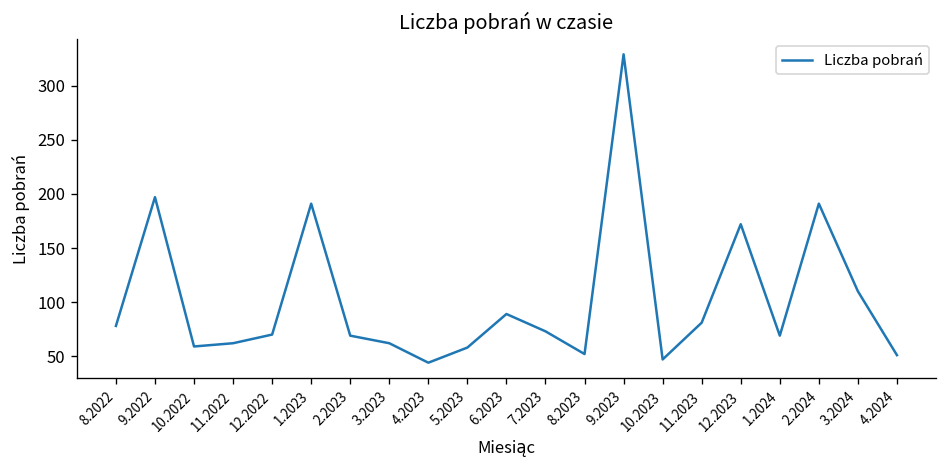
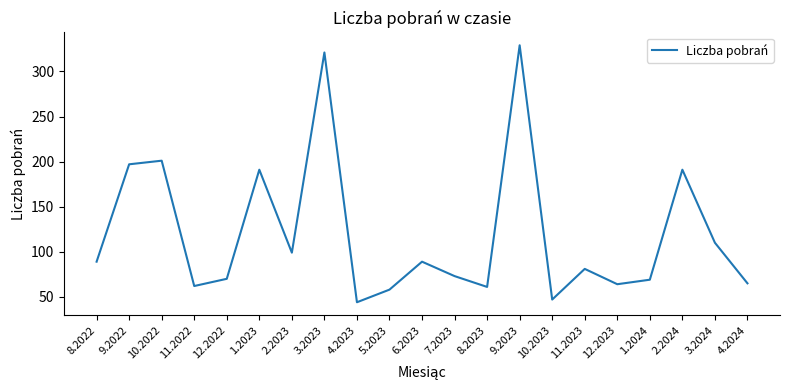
8.2022: 80 -> 90
10.2022: 60 -> 200
2.2023: 70 -> 100
3.2023: 60 -> 320
8.2023: 50 -> 60
12.2023: 170 -> 60
4.2024: 50 -> 70
